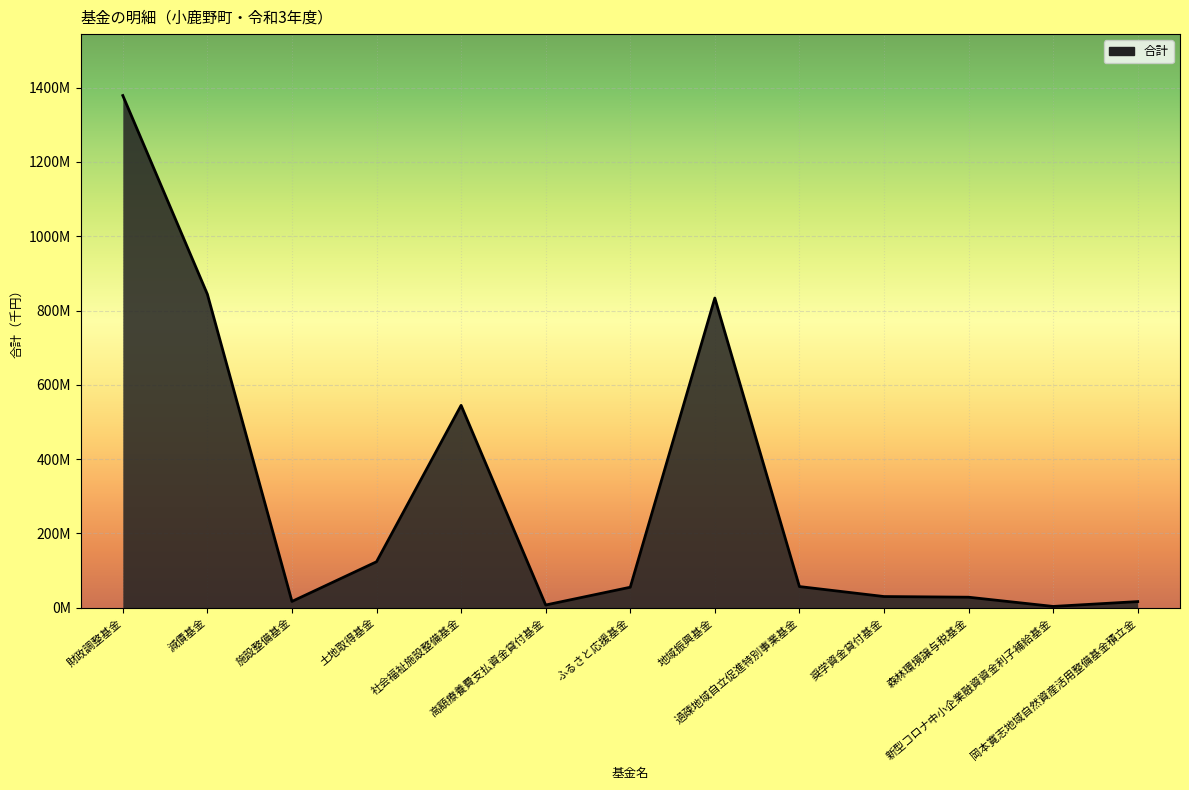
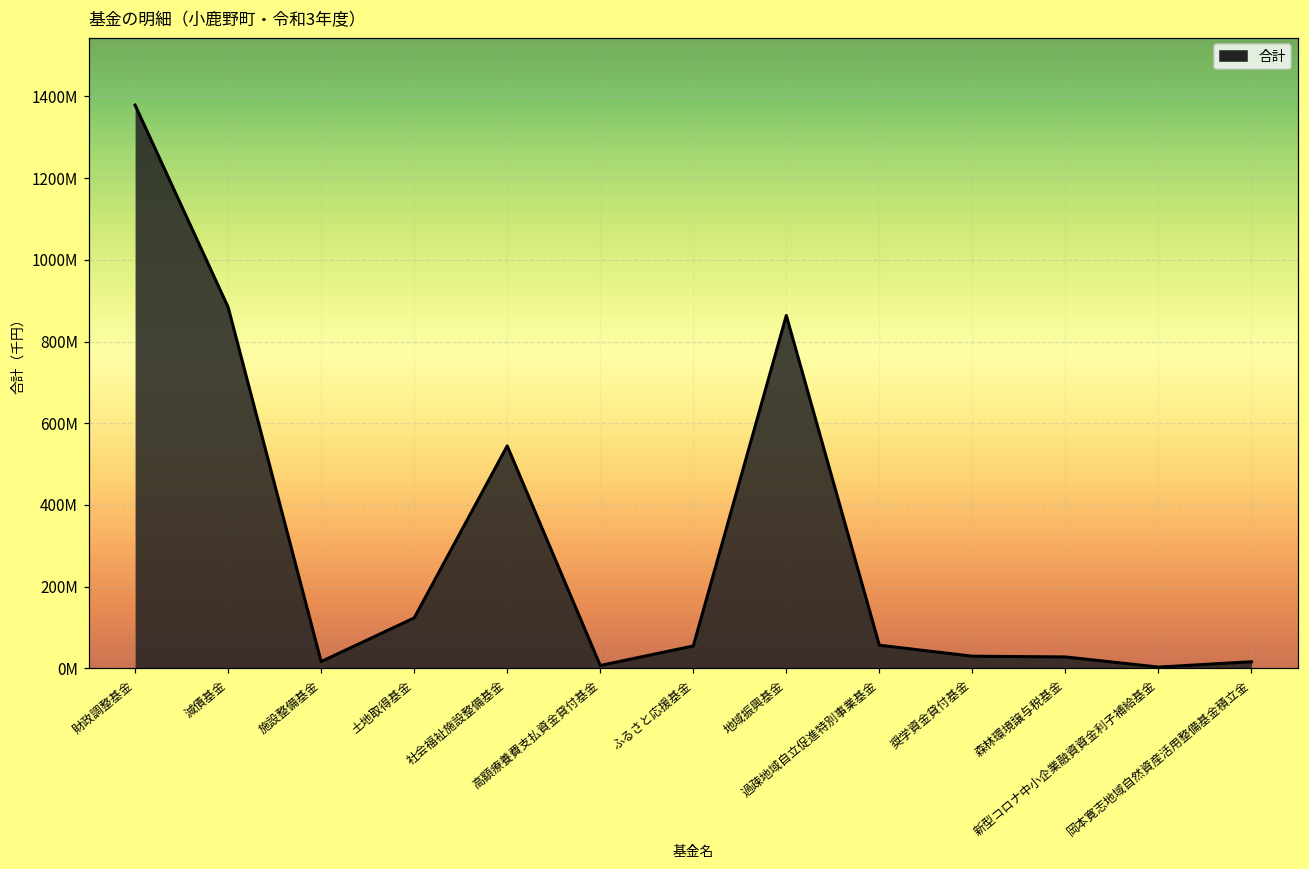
減債基金: 840000000 -> 880000000
地域振興基金: 830000000 -> 860000000
